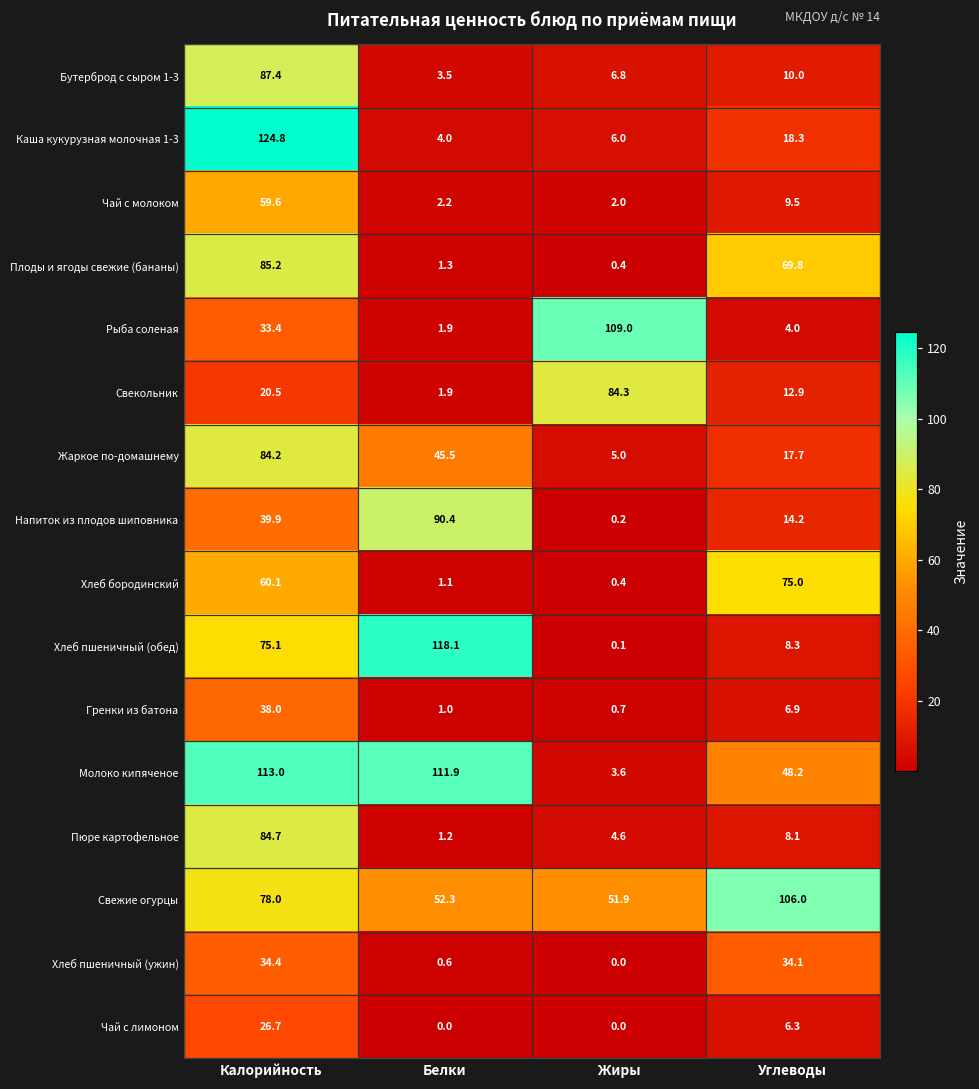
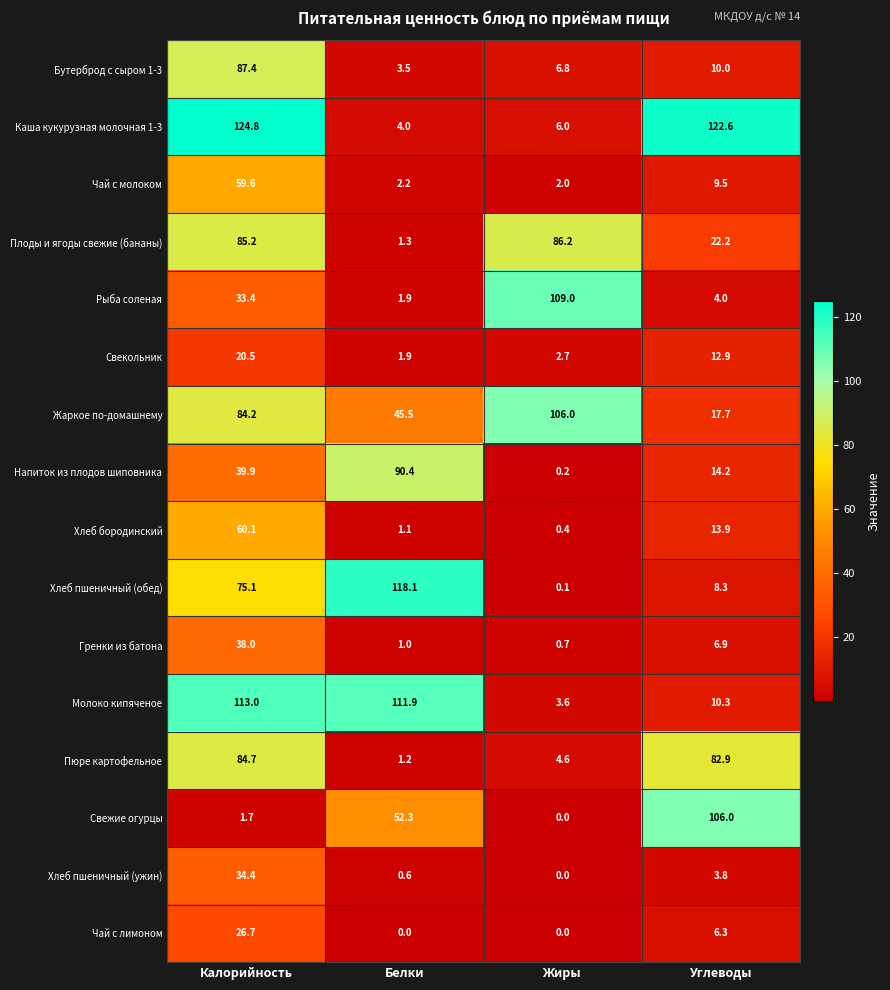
Каша кукурузная молочная 1-3, Углеводы: 18.3 -> 122.6
Плоды и ягоды свежие (бананы), Жиры: 0.4 -> 86.2
Плоды и ягоды свежие (бананы), Углеводы: 69.8 -> 22.2
Свекольник, Жиры: 84.3 -> 2.7
Жаркое по-домашнему, Жиры: 5.0 -> 106.0
Хлеб бородинский, Углеводы: 75.0 -> 13.9
Молоко кипяченое, Углеводы: 48.2 -> 10.3
Пюре картофельное, Углеводы: 8.1 -> 82.9
Свежие огурцы, Калорийность: 78.0 -> 1.7
Свежие огурцы, Жиры: 51.9 -> 0.0
Хлеб пшеничный (ужин), Углеводы: 34.1 -> 3.8
